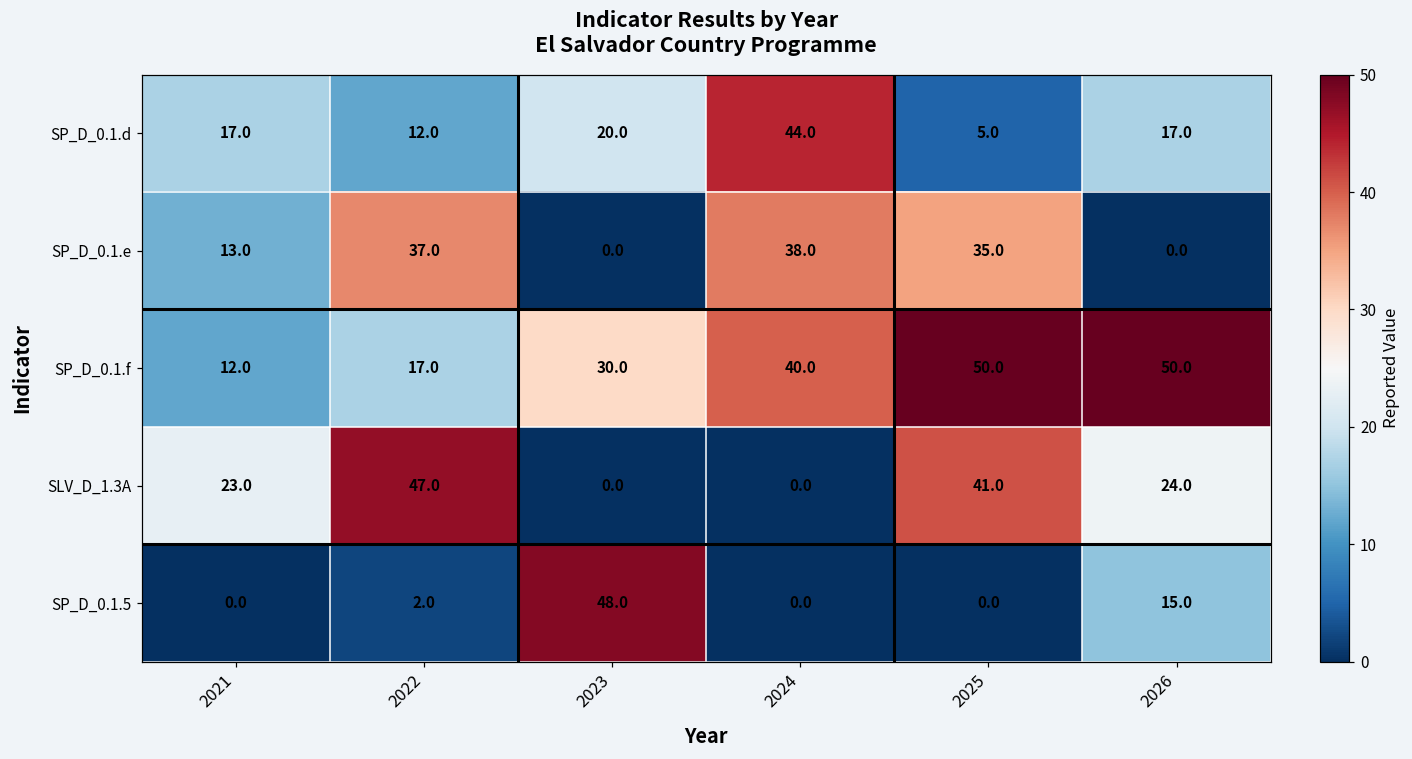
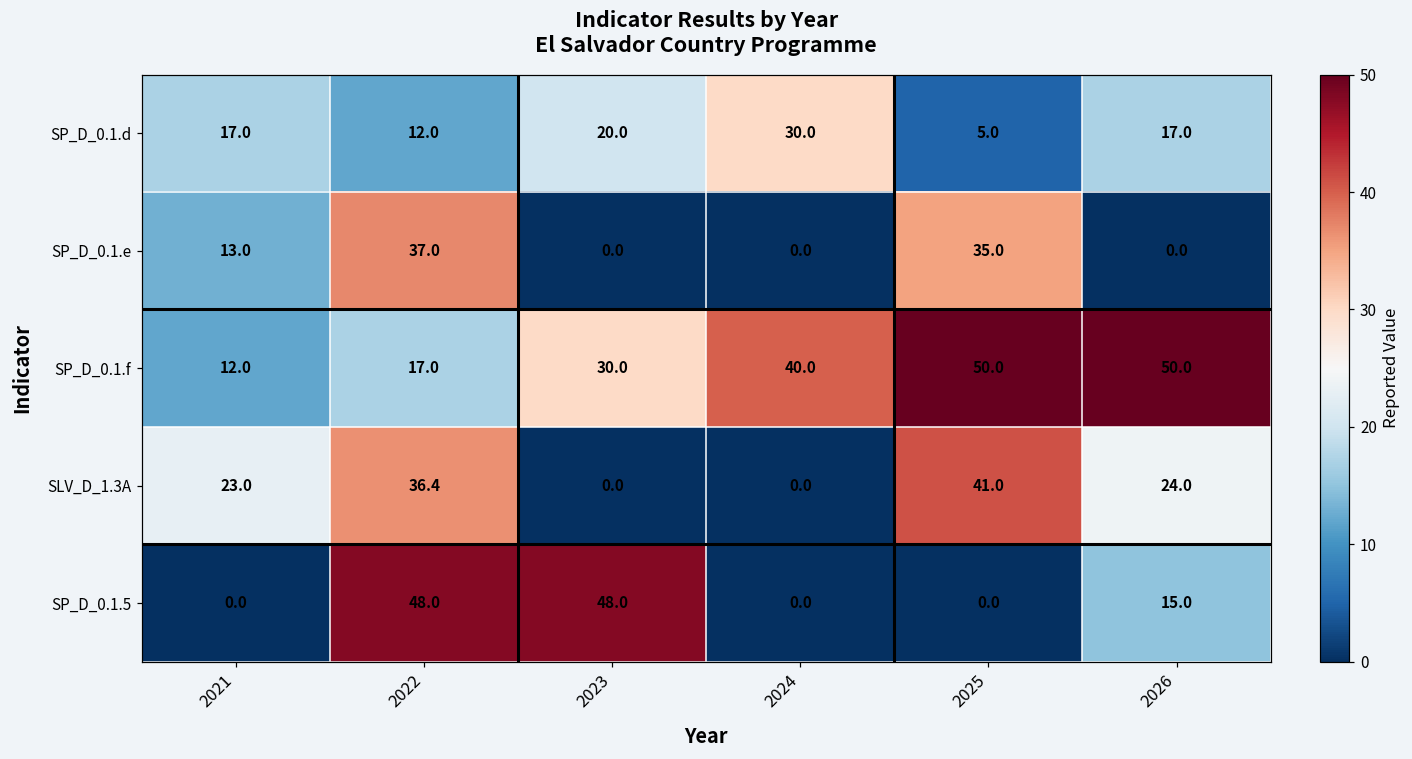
SP_D_0.1.d, 2024: 44.0 -> 30.0
SP_D_0.1.e, 2024: 38.0 -> 0.0
SLV_D_1.3A, 2022: 47.0 -> 36.4
SP_D_0.1.5, 2022: 2.0 -> 48.0
